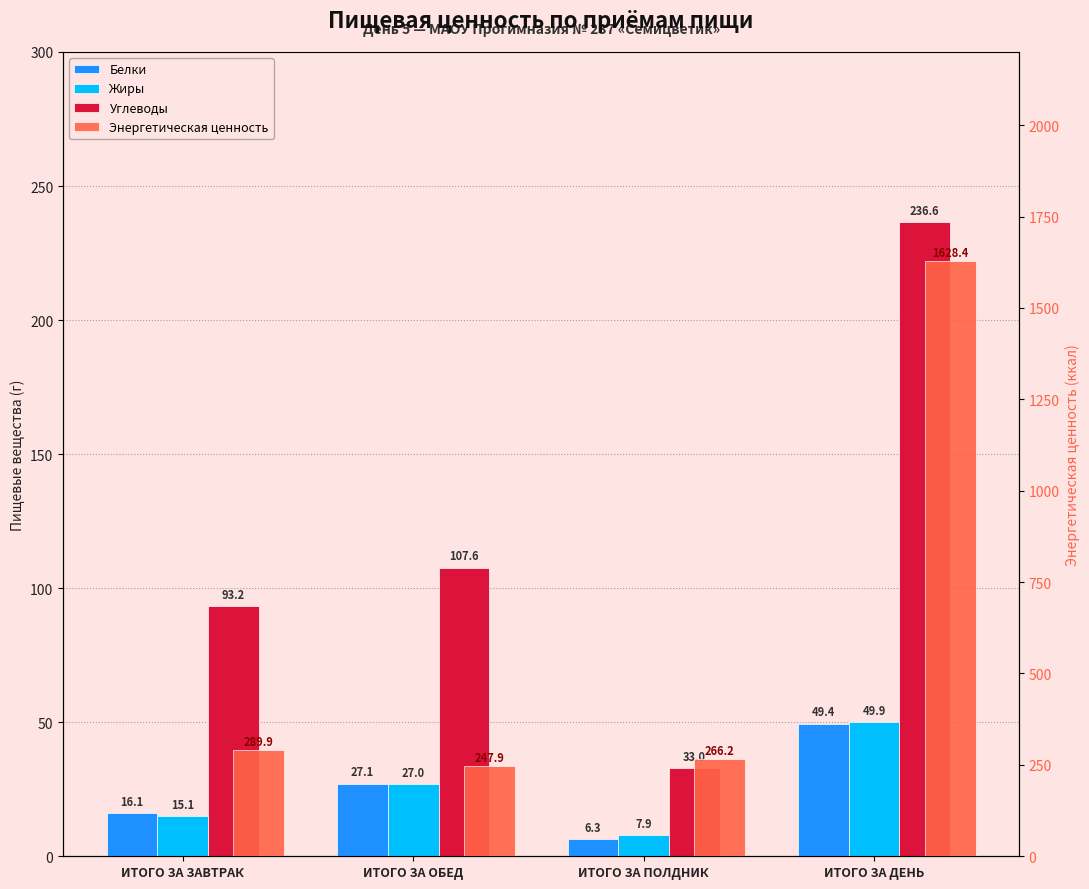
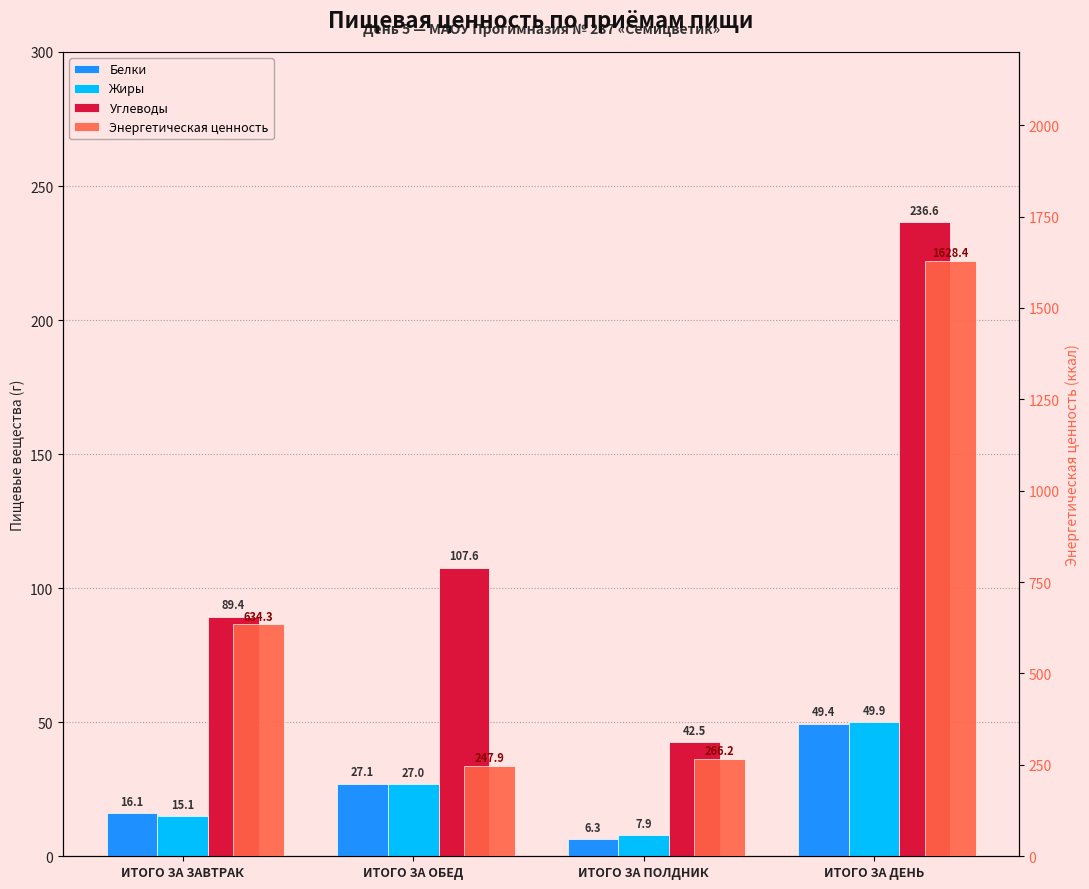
Углеводы, ИТОГО ЗА ЗАВТРАК: 93.2 -> 89.4
Углеводы, ИТОГО ЗА ПОЛДНИК: 33.0 -> 42.5
Энергетическая ценность, ИТОГО ЗА ЗАВТРАК: 289.9 -> 634.3
